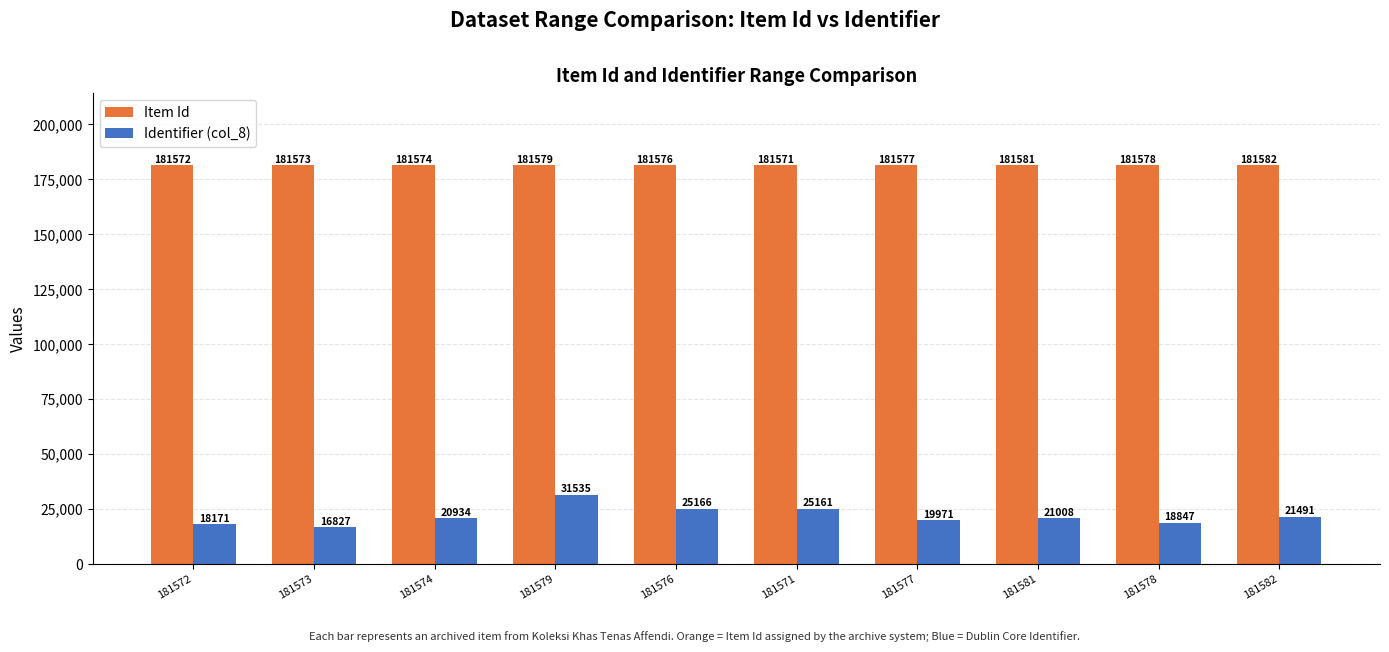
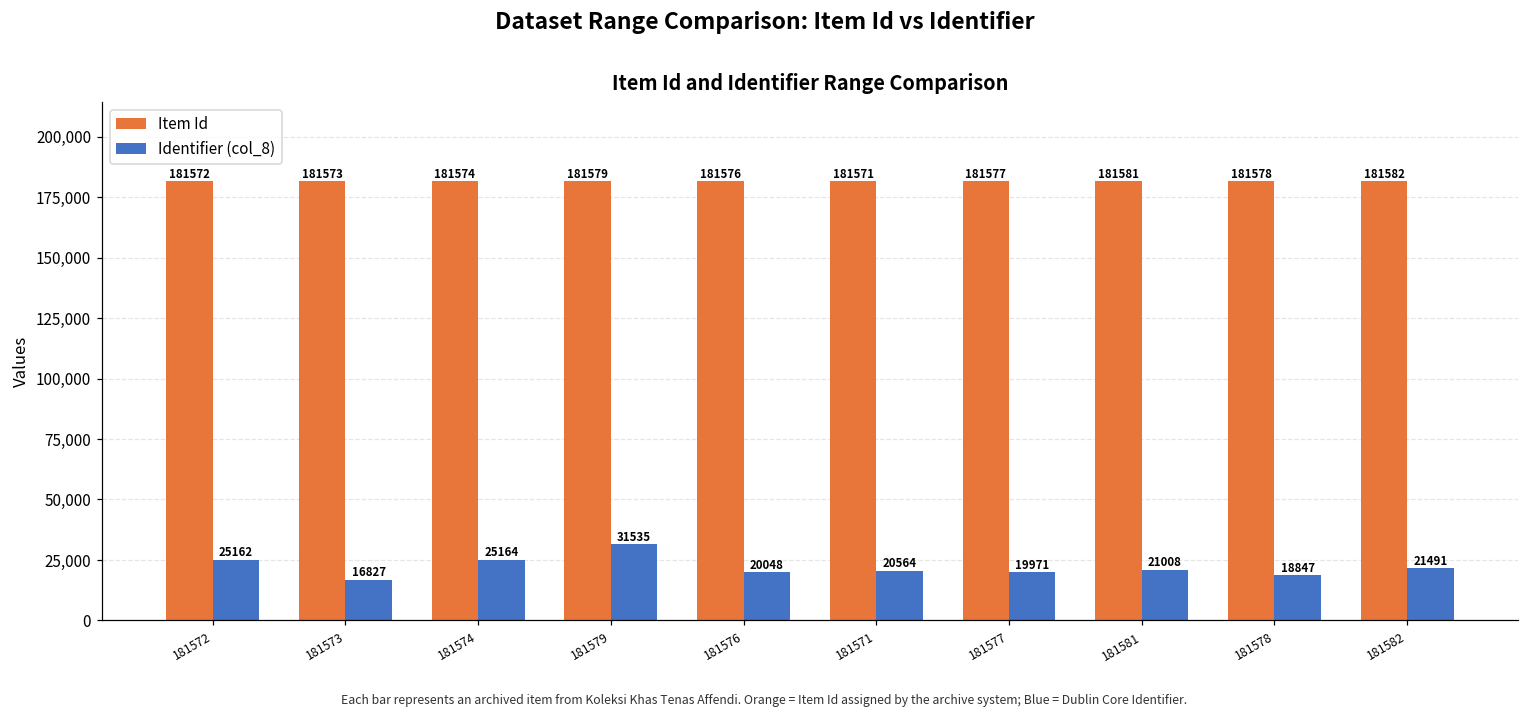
Identifier (col_8), 181572: 18171 -> 25162
Identifier (col_8), 181574: 20934 -> 25164
Identifier (col_8), 181576: 25166 -> 20048
Identifier (col_8), 181571: 25161 -> 20564
